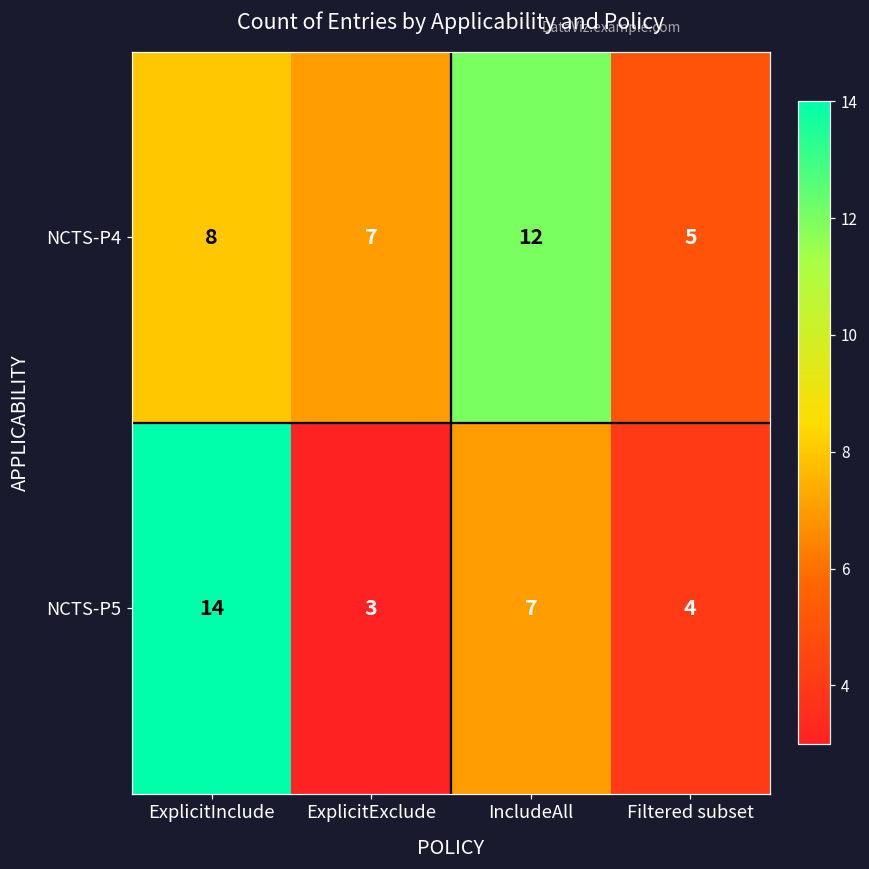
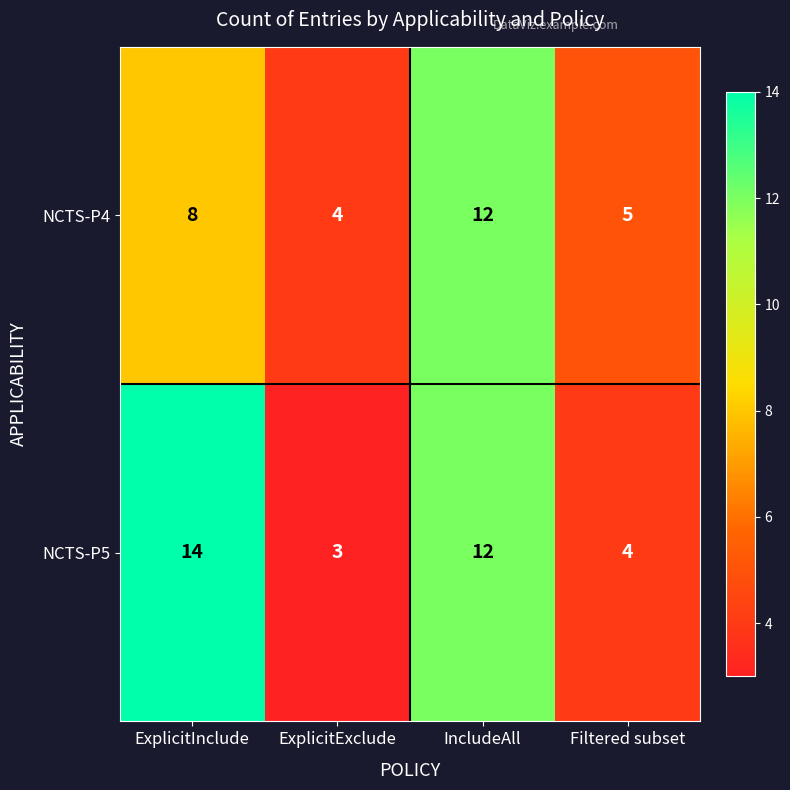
NCTS-P4, ExplicitExclude: 7 -> 4
NCTS-P5, IncludeAll: 7 -> 12
